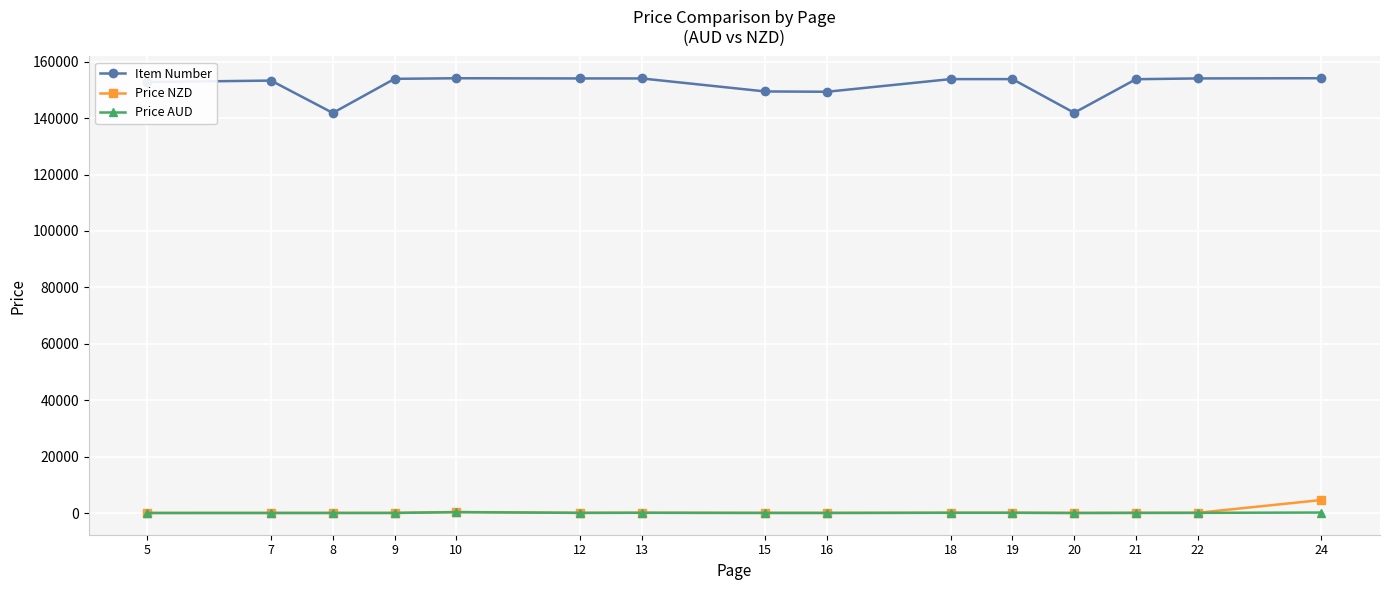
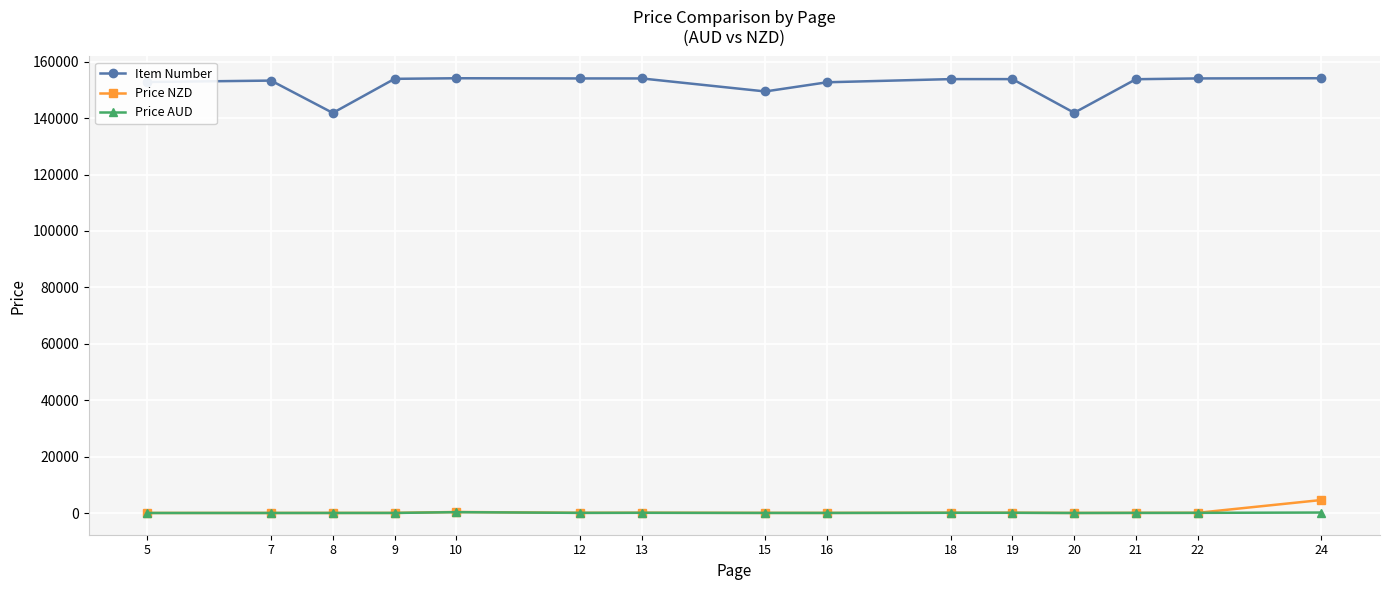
Item Number, 16: 149000 -> 153000
